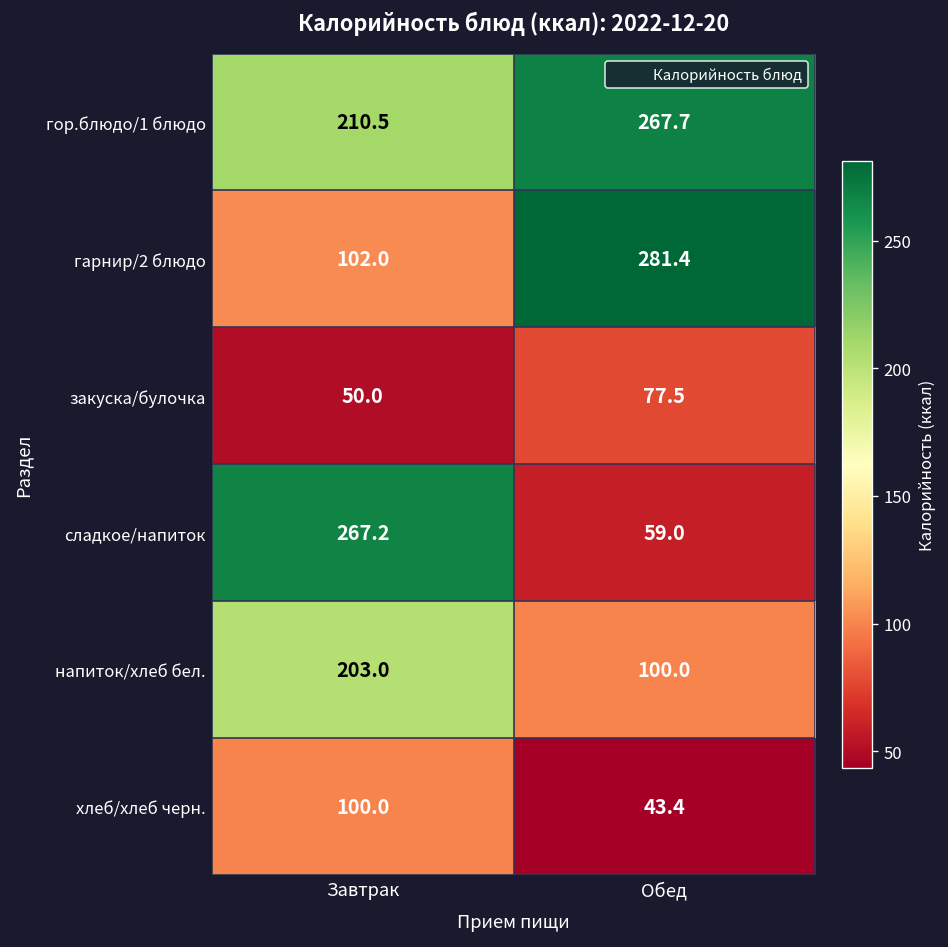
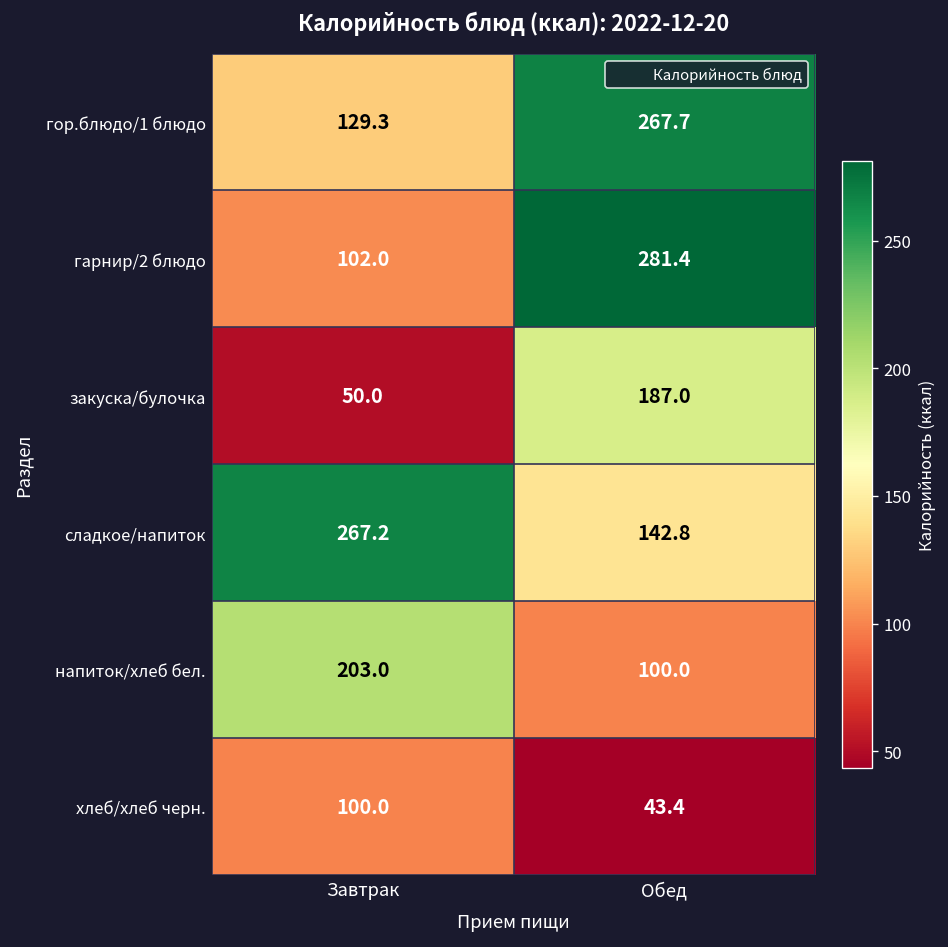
гор.блюдо/1 блюдо, Завтрак: 210.5 -> 129.3
закуска/булочка, Обед: 77.5 -> 187.0
сладкое/напиток, Обед: 59.0 -> 142.8
